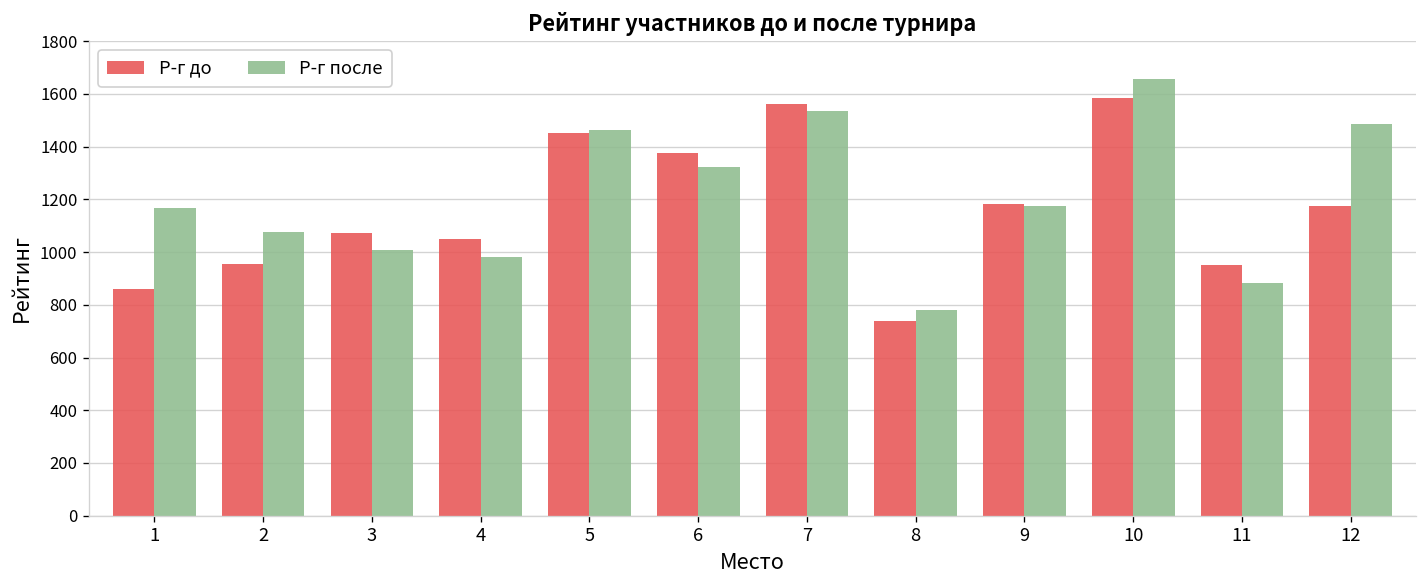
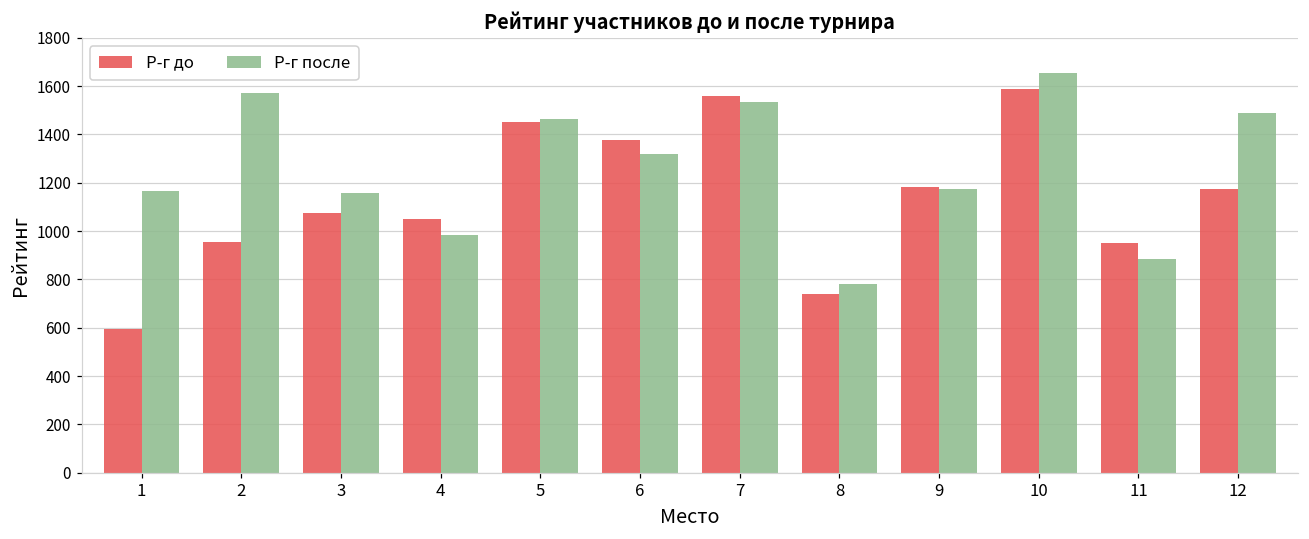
Р-г до, 1: 860 -> 590
Р-г после, 2: 1080 -> 1570
Р-г после, 3: 1010 -> 1160
